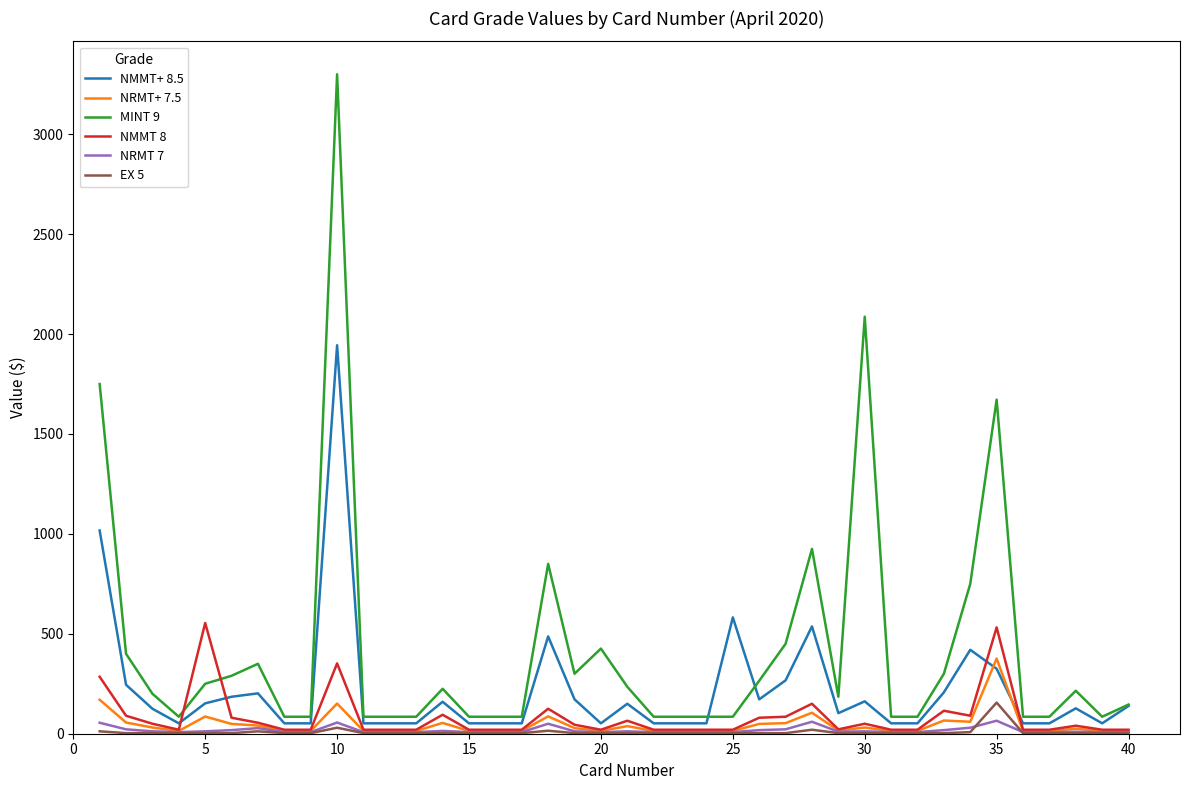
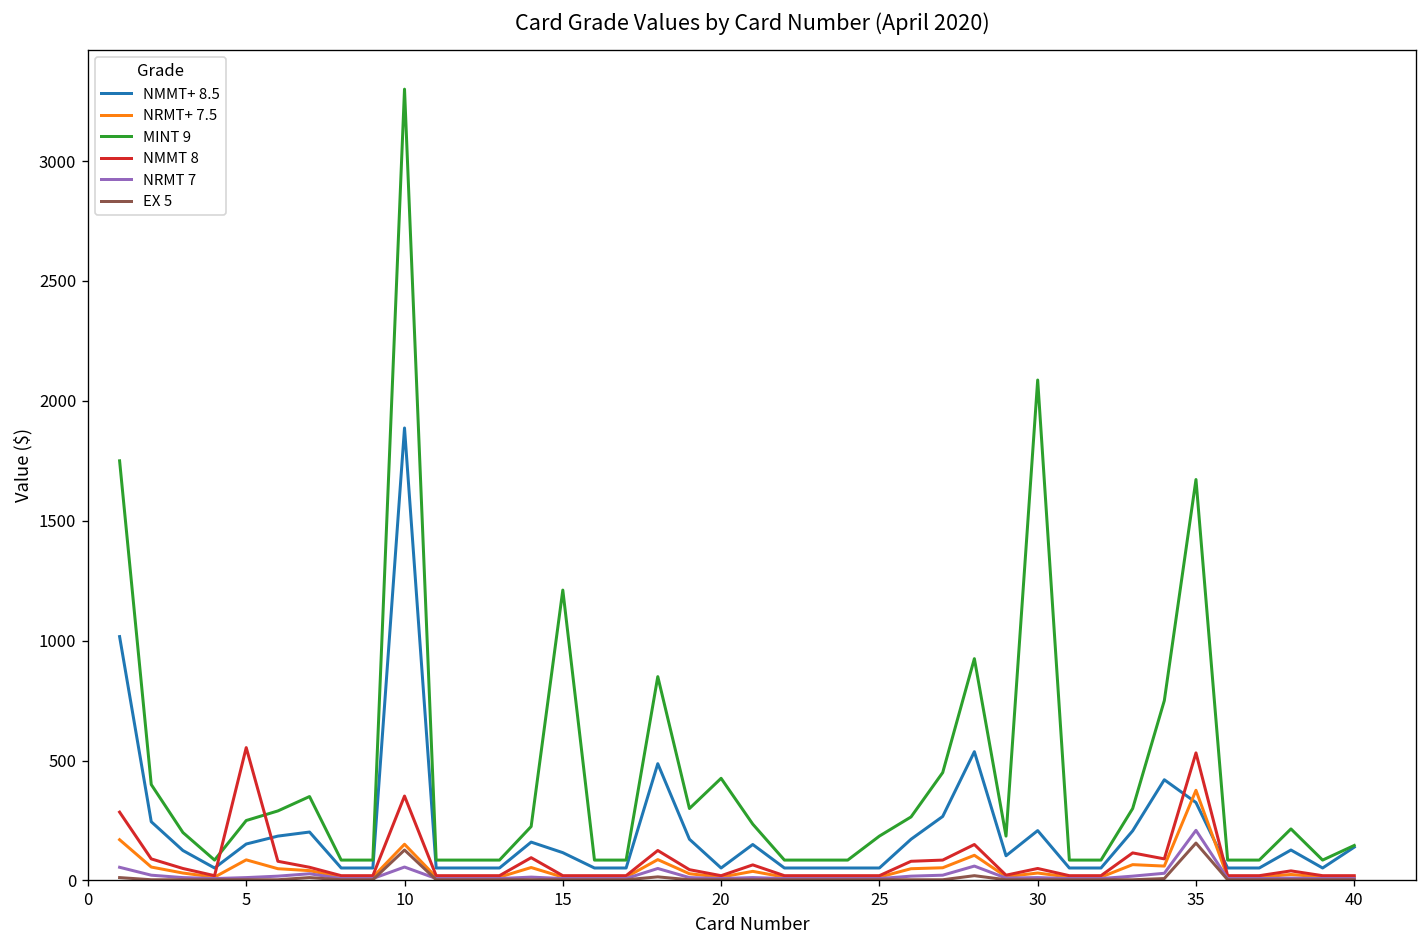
NMMT+ 8.5, 10: 1940 -> 1890
EX 5, 10: 30 -> 130
NMMT+ 8.5, 15: 50 -> 120
MINT 9, 15: 90 -> 1210
NMMT+ 8.5, 25: 580 -> 50
MINT 9, 25: 90 -> 190
NMMT+ 8.5, 30: 160 -> 210
NRMT 7, 35: 70 -> 210
